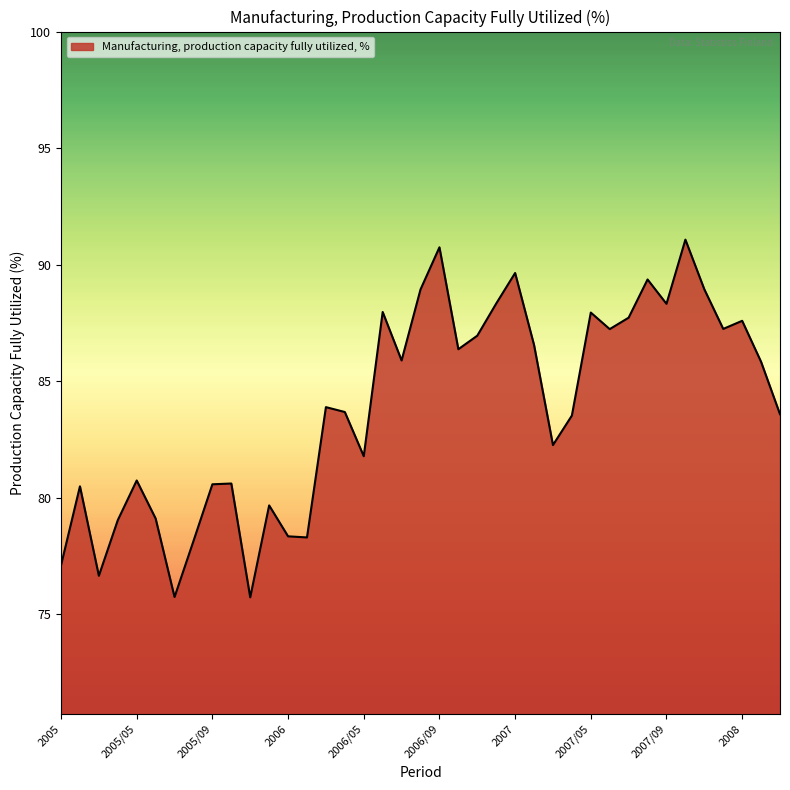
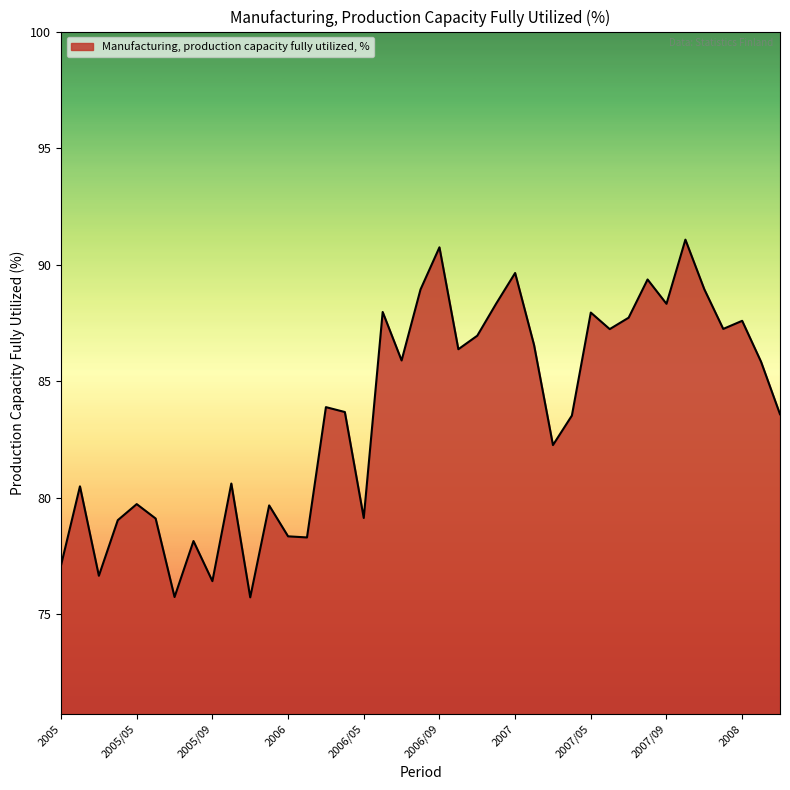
2005/05: 80.7 -> 79.7
2005/09: 80.6 -> 76.4
2006/05: 81.8 -> 79.1
